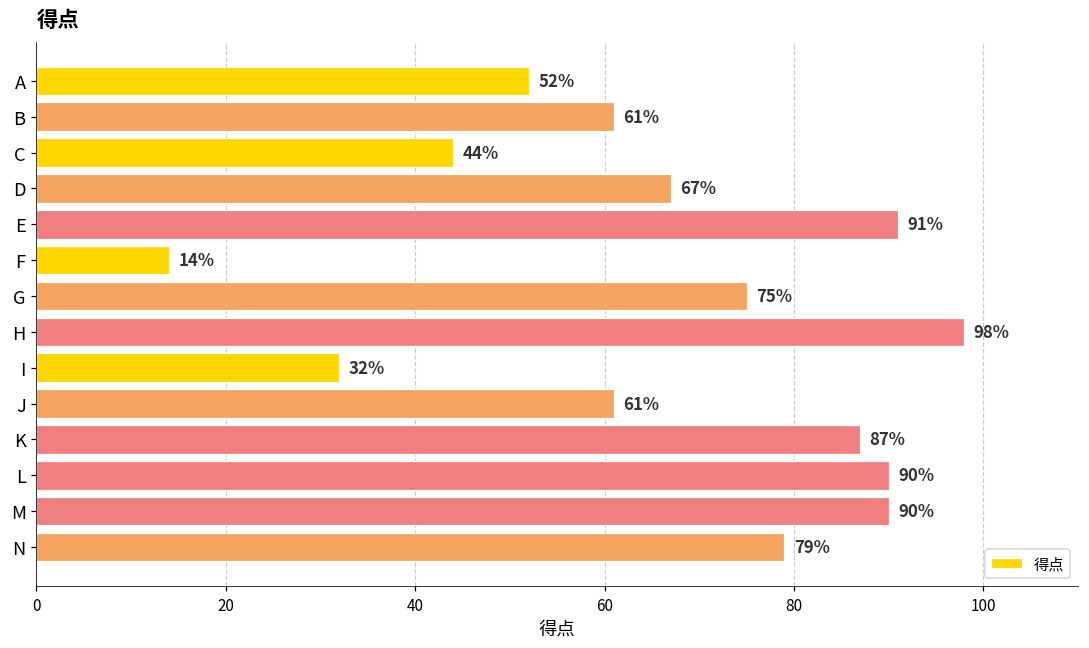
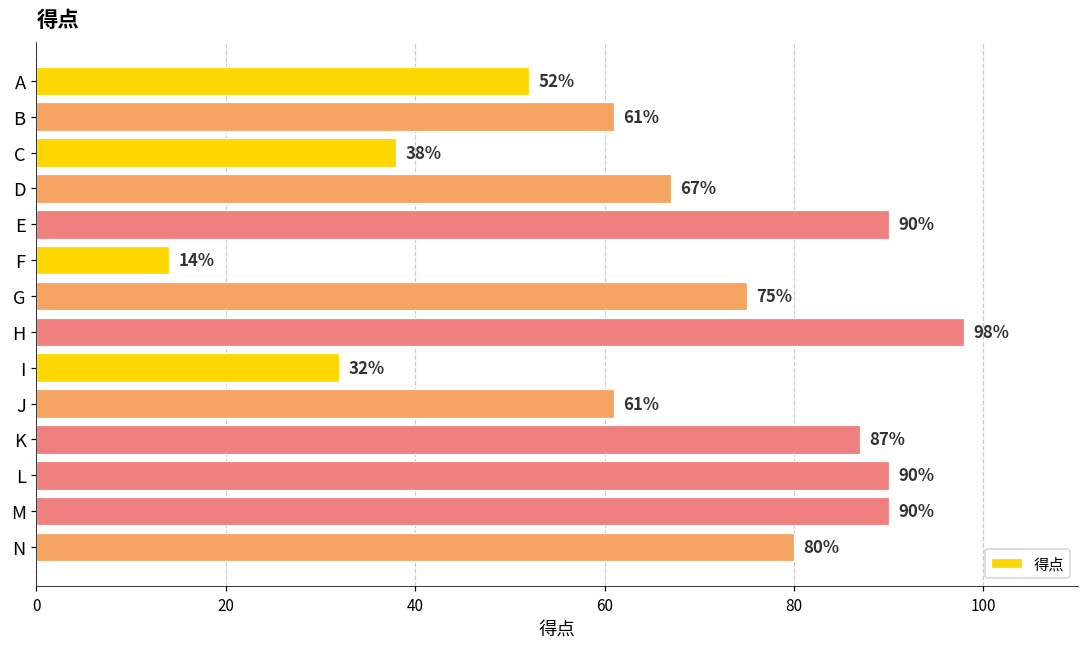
C: 44% -> 38%
E: 91% -> 90%
N: 79% -> 80%
